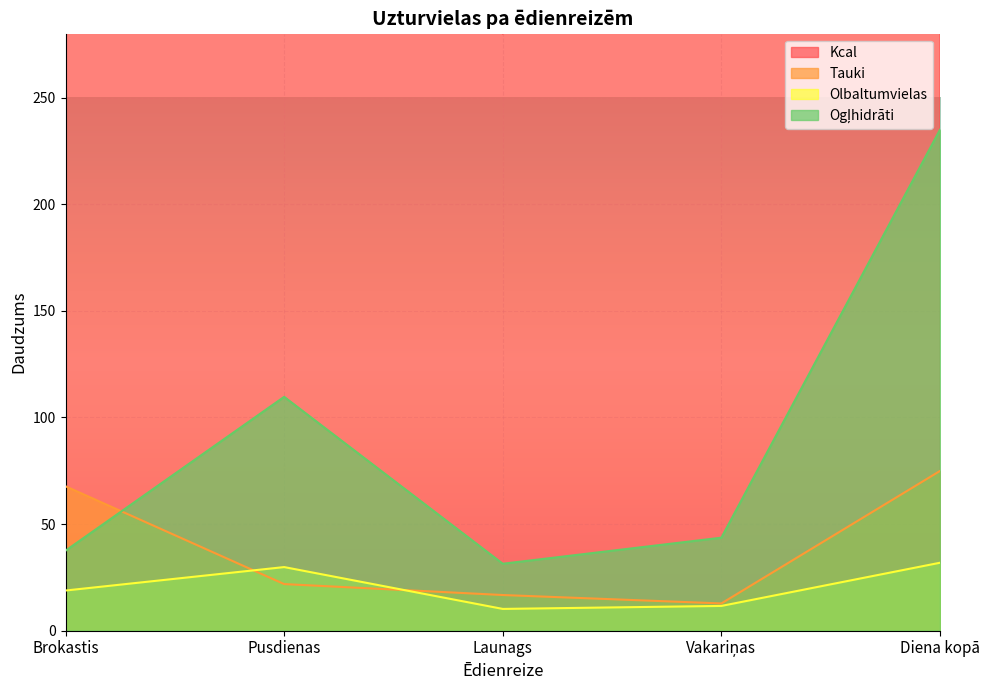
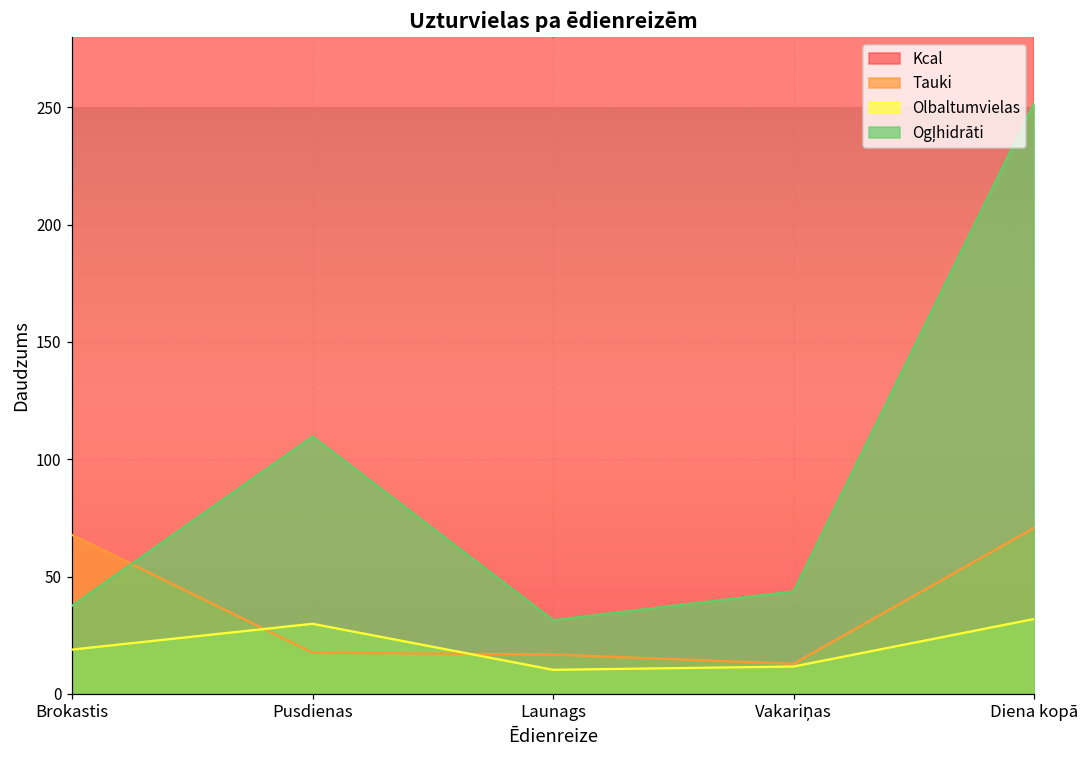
Tauki, Pusdienas: 22 -> 18
Tauki, Diena kopā: 75 -> 71
Ogļhidrāti, Diena kopā: 235 -> 252
